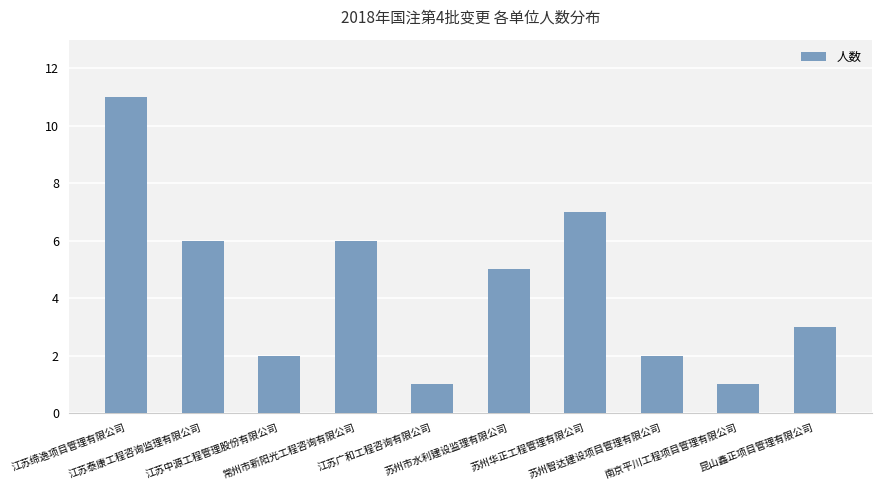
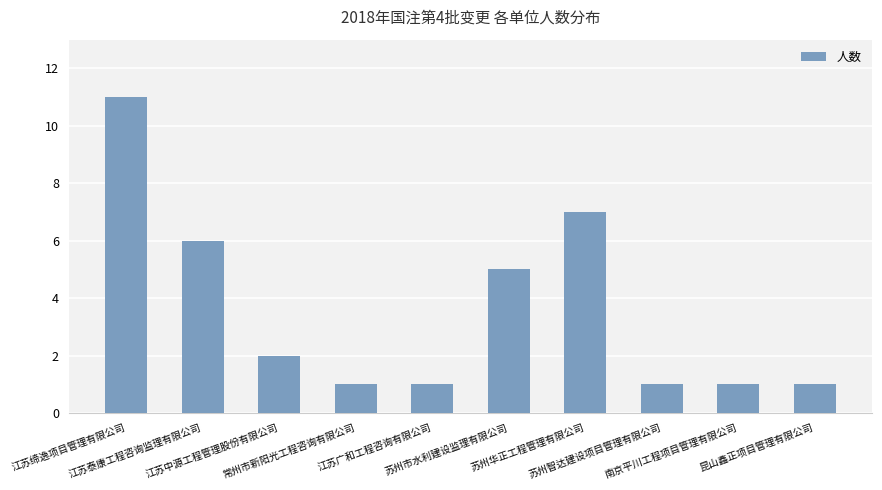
常州市新阳光工程咨询有限公司: 6 -> 1
苏州智达建设项目管理有限公司: 2 -> 1
昆山鑫正项目管理有限公司: 3 -> 1
